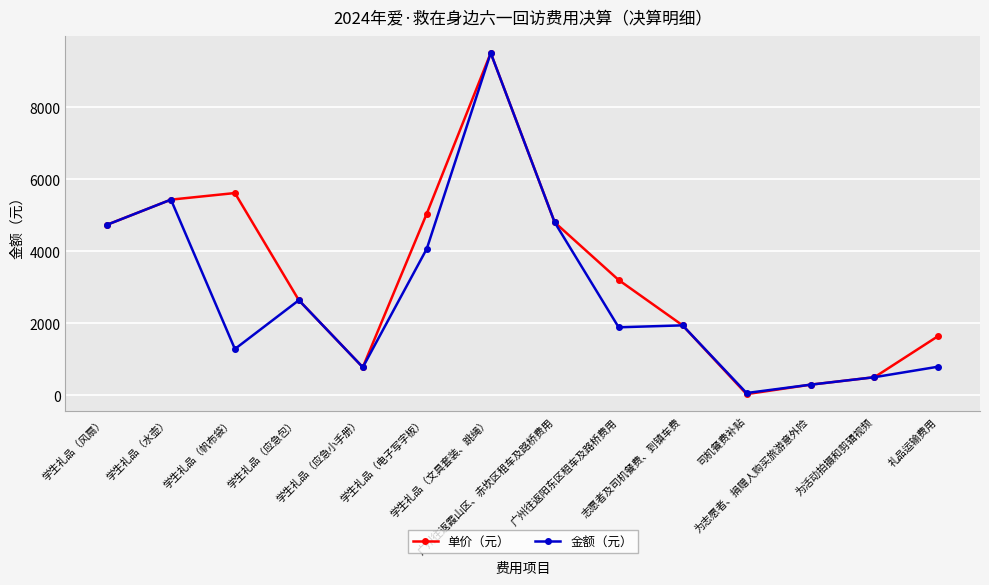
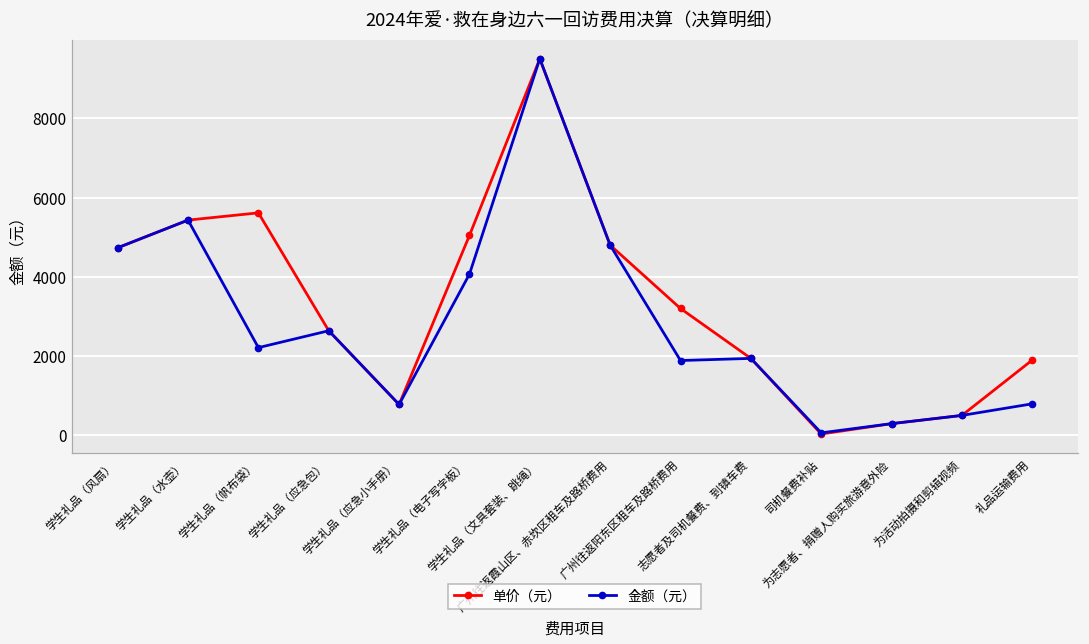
金额（元）, 学生礼品（帆布袋）: 1300 -> 2200
单价（元）, 礼品运输费用: 1600 -> 1900
